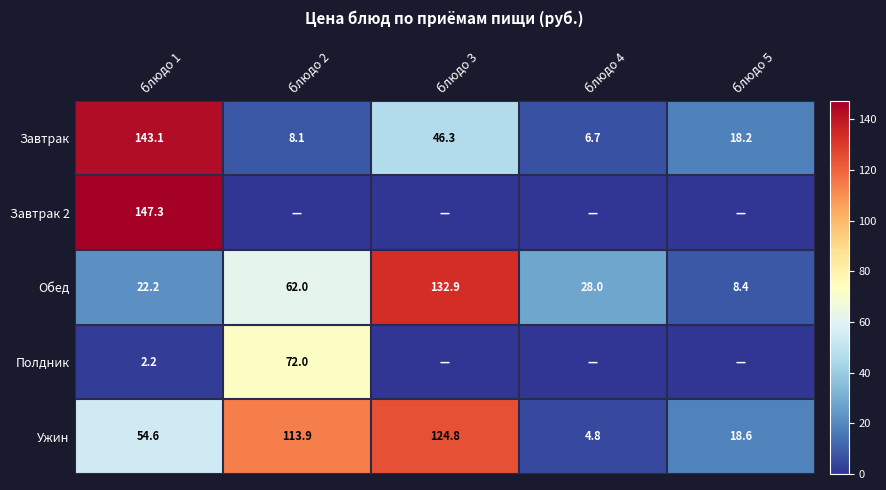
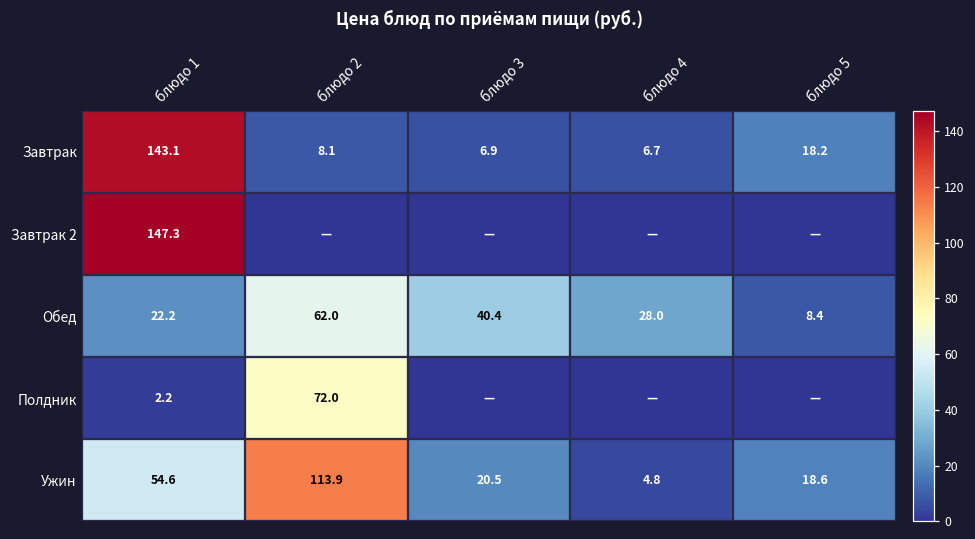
Завтрак, блюдо 3: 46.3 -> 6.9
Обед, блюдо 3: 132.9 -> 40.4
Ужин, блюдо 3: 124.8 -> 20.5
